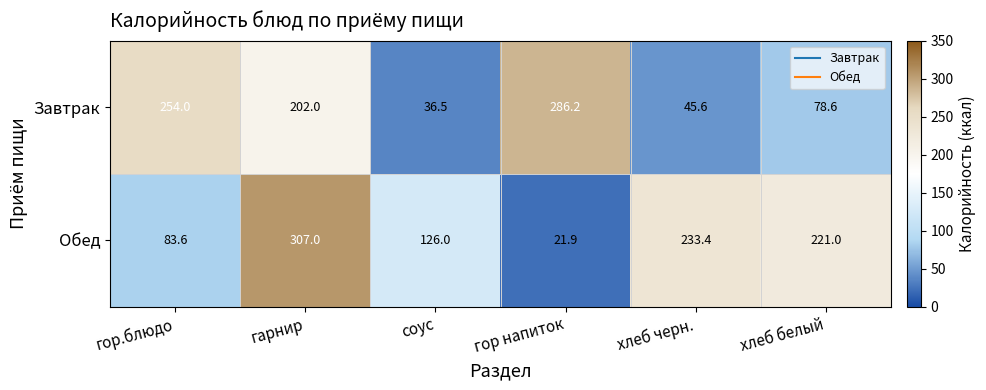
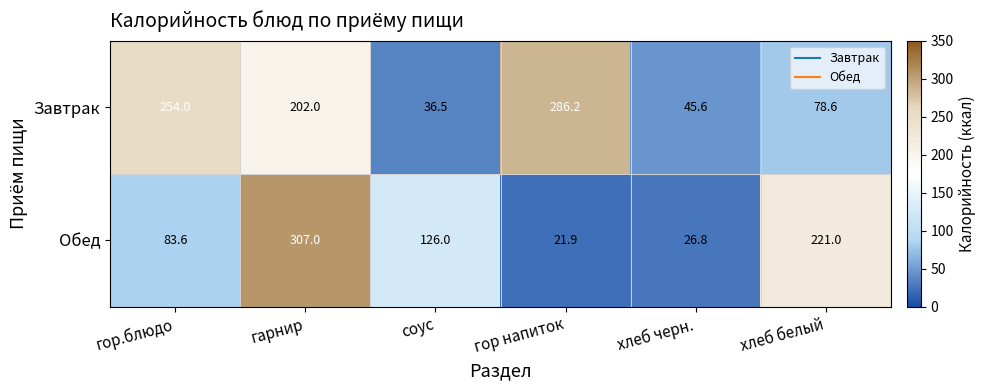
Обед, хлеб черн.: 233.4 -> 26.8
